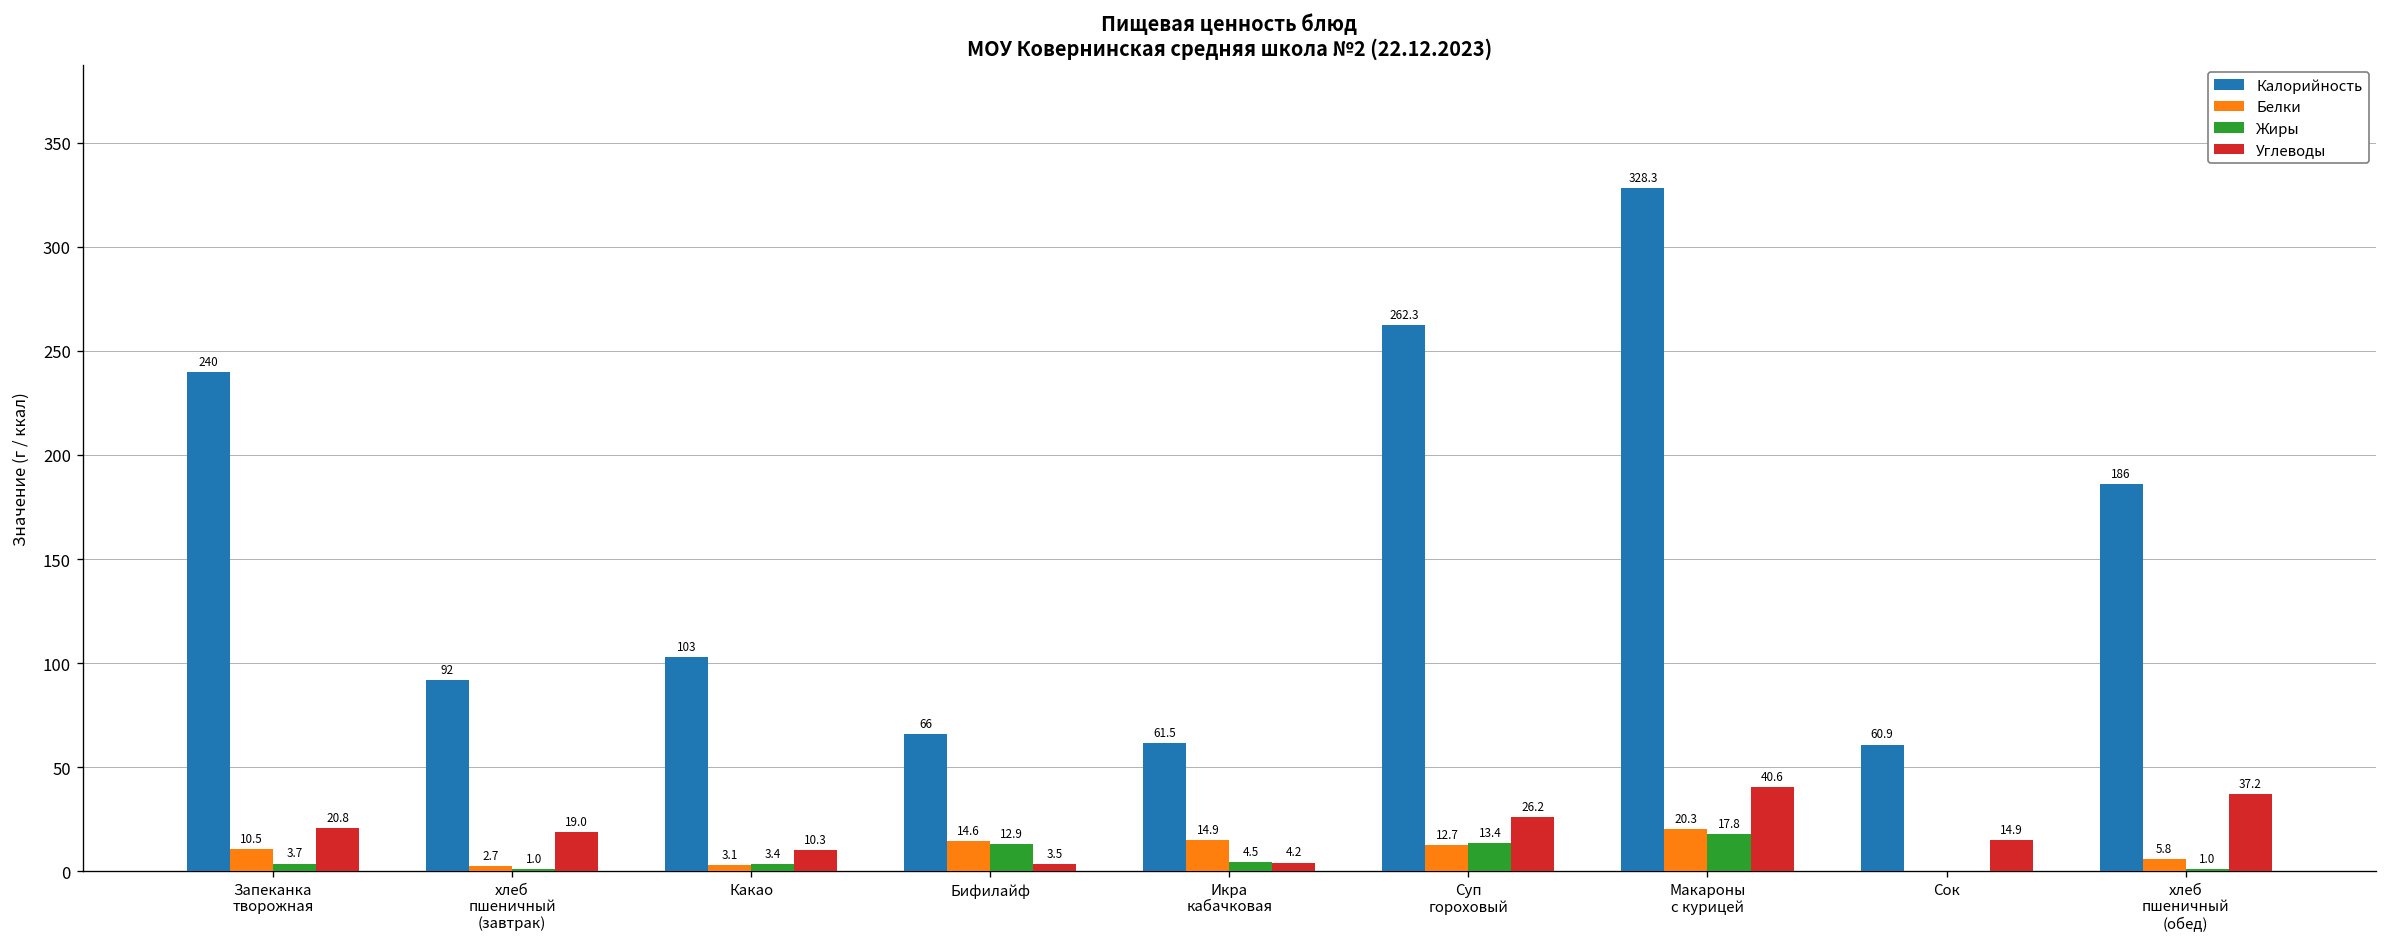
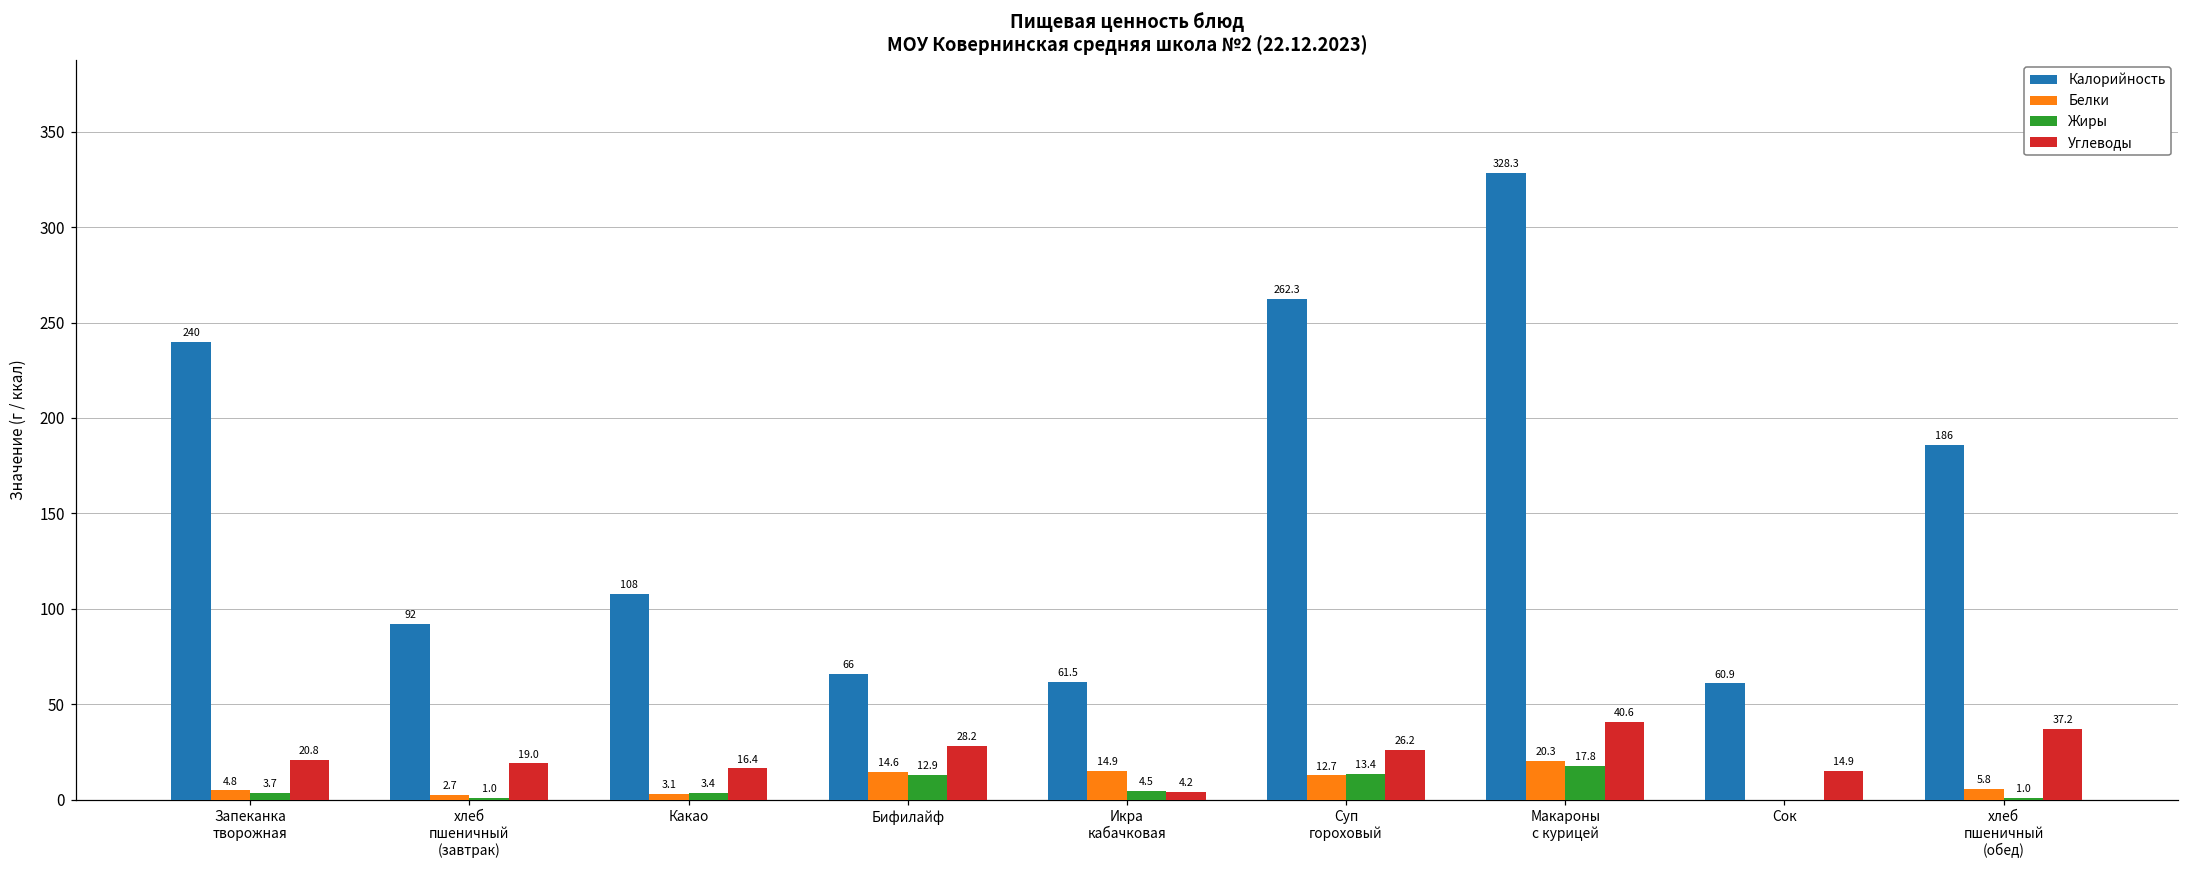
Белки, Запеканка творожная: 10.5 -> 4.8
Калорийность, Какао: 103 -> 108
Углеводы, Какао: 10.3 -> 16.4
Углеводы, Бифилайф: 3.5 -> 28.2
